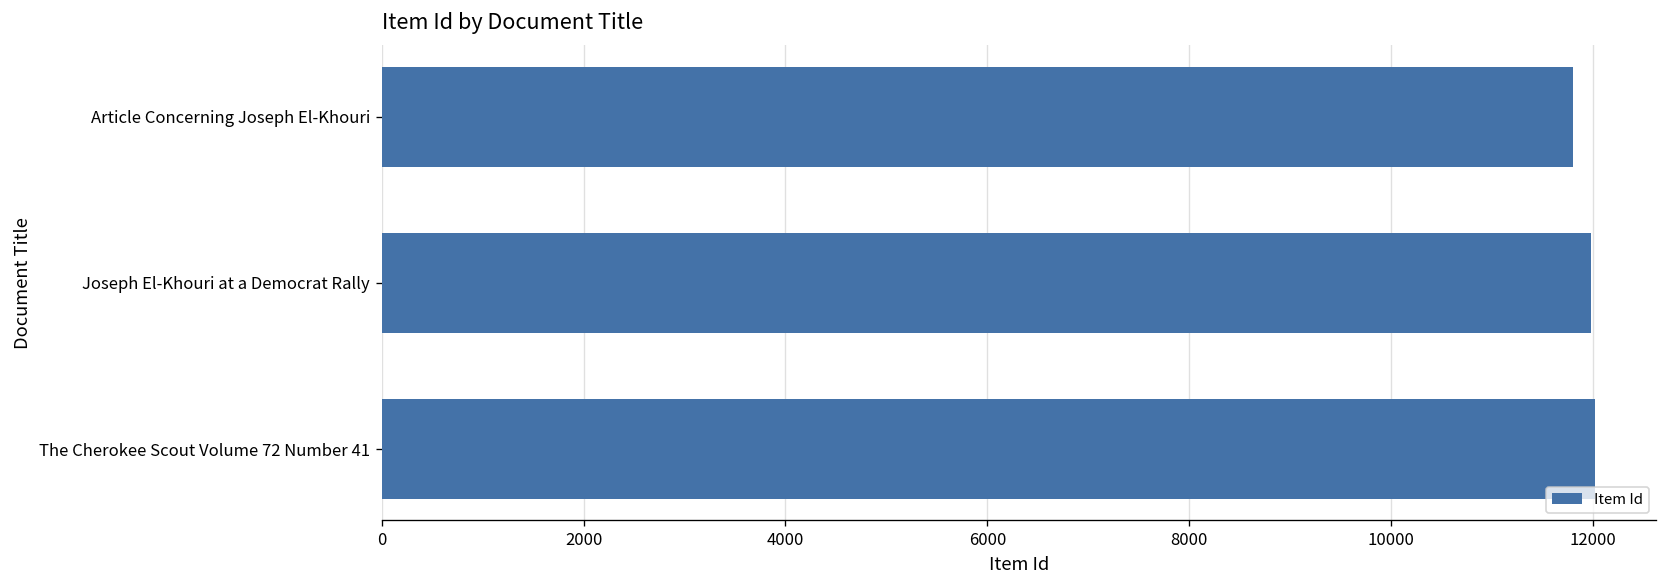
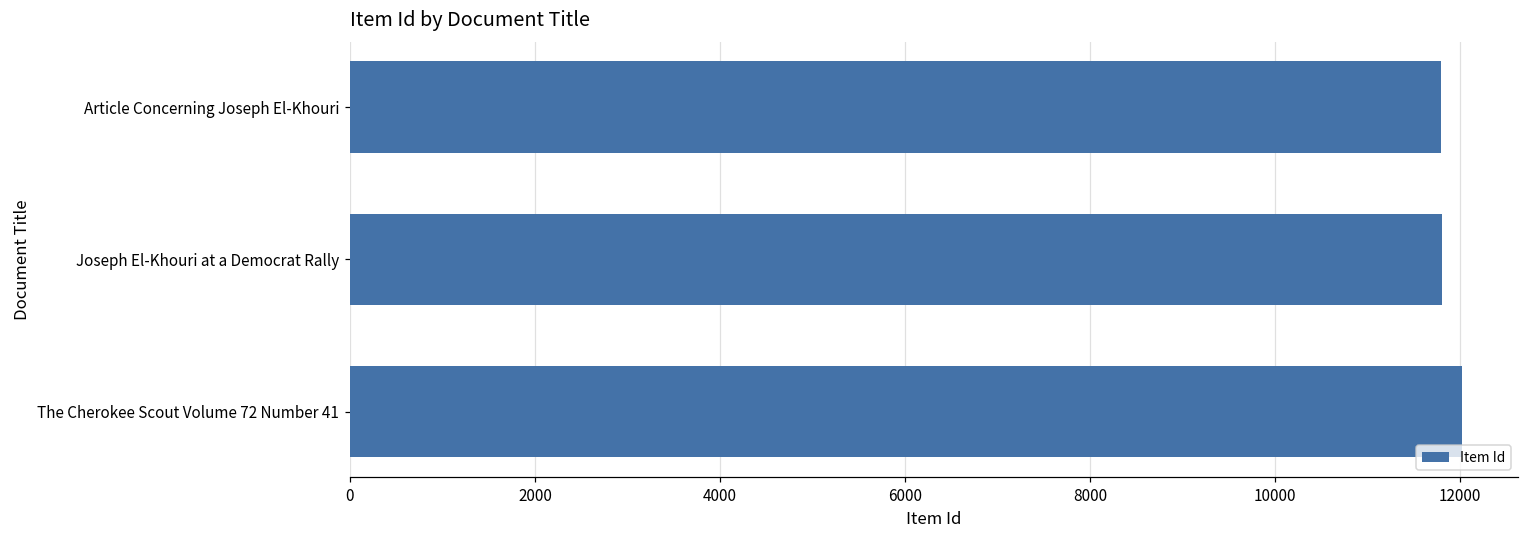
Joseph El-Khouri at a Democrat Rally: 12000 -> 11800
